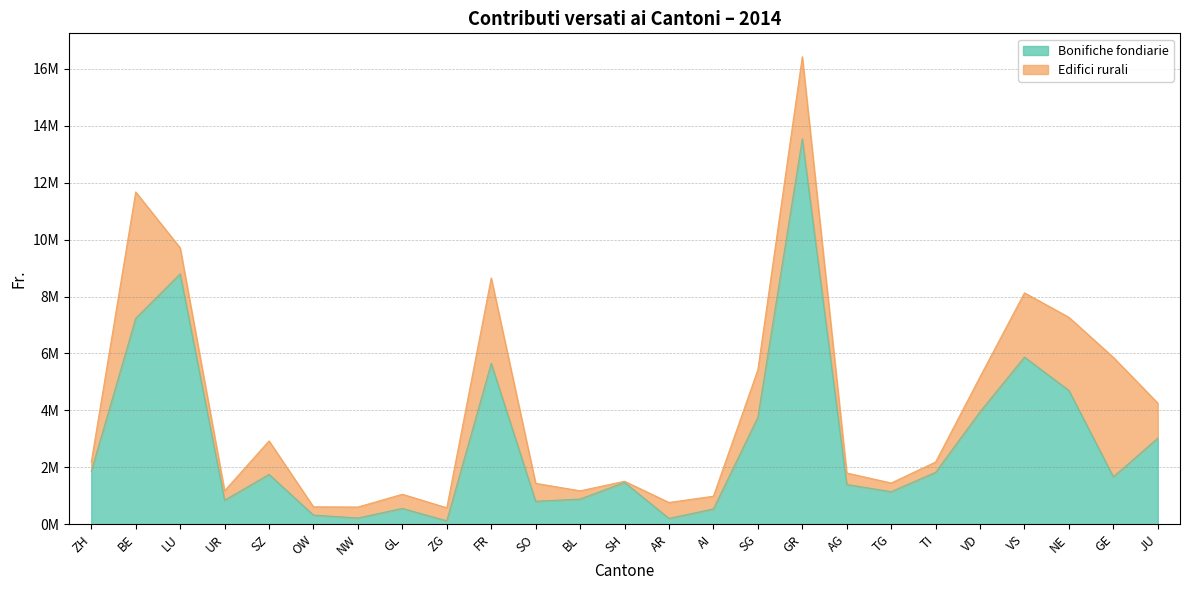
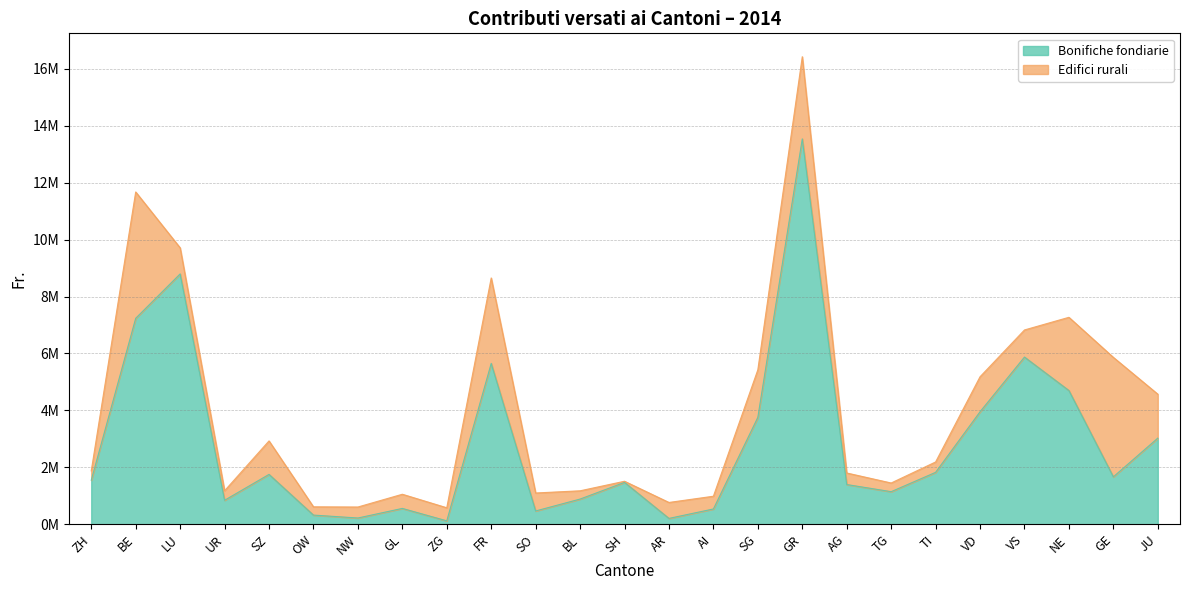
Bonifiche fondiarie, ZH: 1900000 -> 1500000
Bonifiche fondiarie, SO: 800000 -> 500000
Edifici rurali, VS: 2300000 -> 1000000
Edifici rurali, JU: 1200000 -> 1500000
